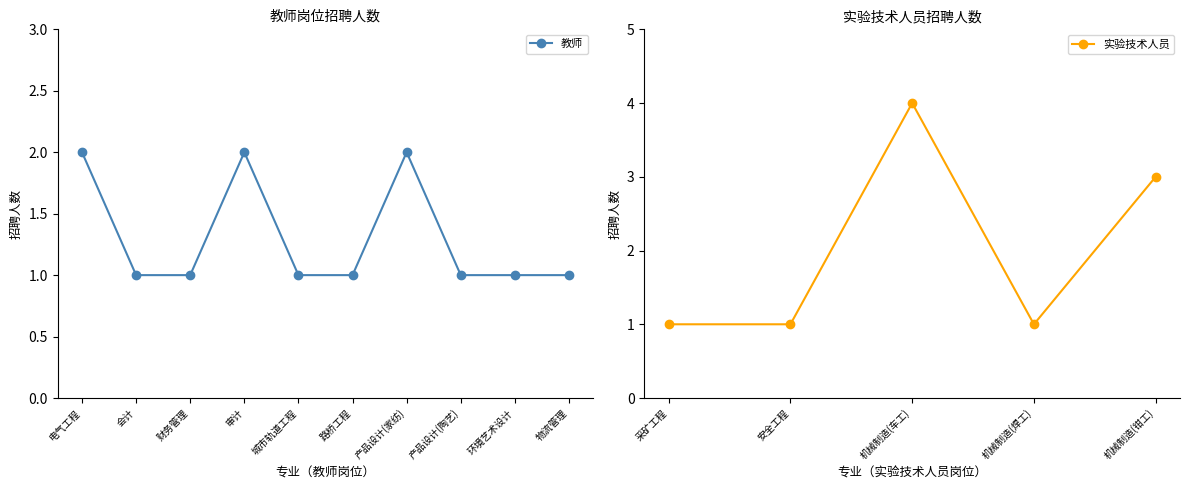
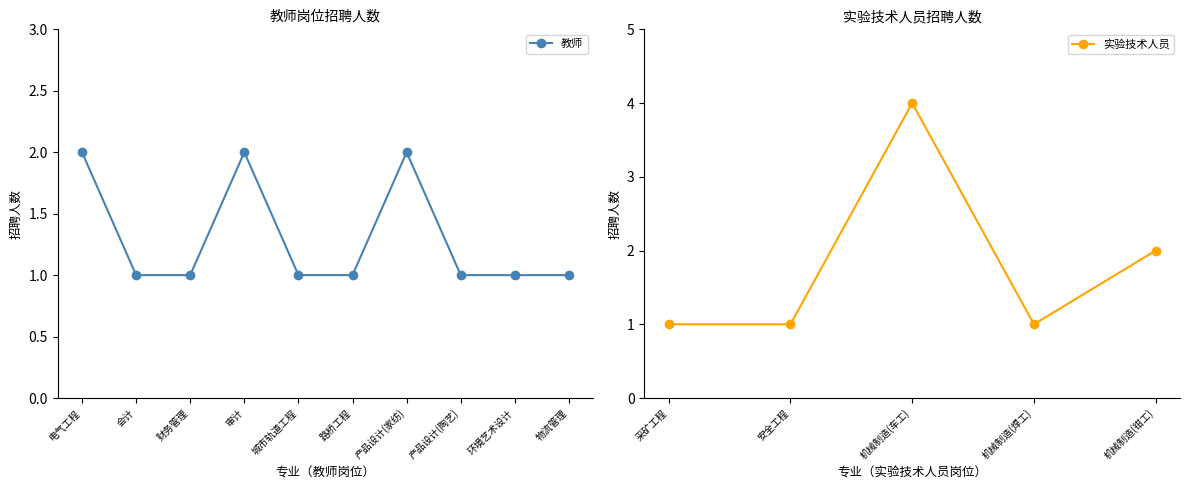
实验技术人员招聘人数, 机械制造(钳工): 3 -> 2
